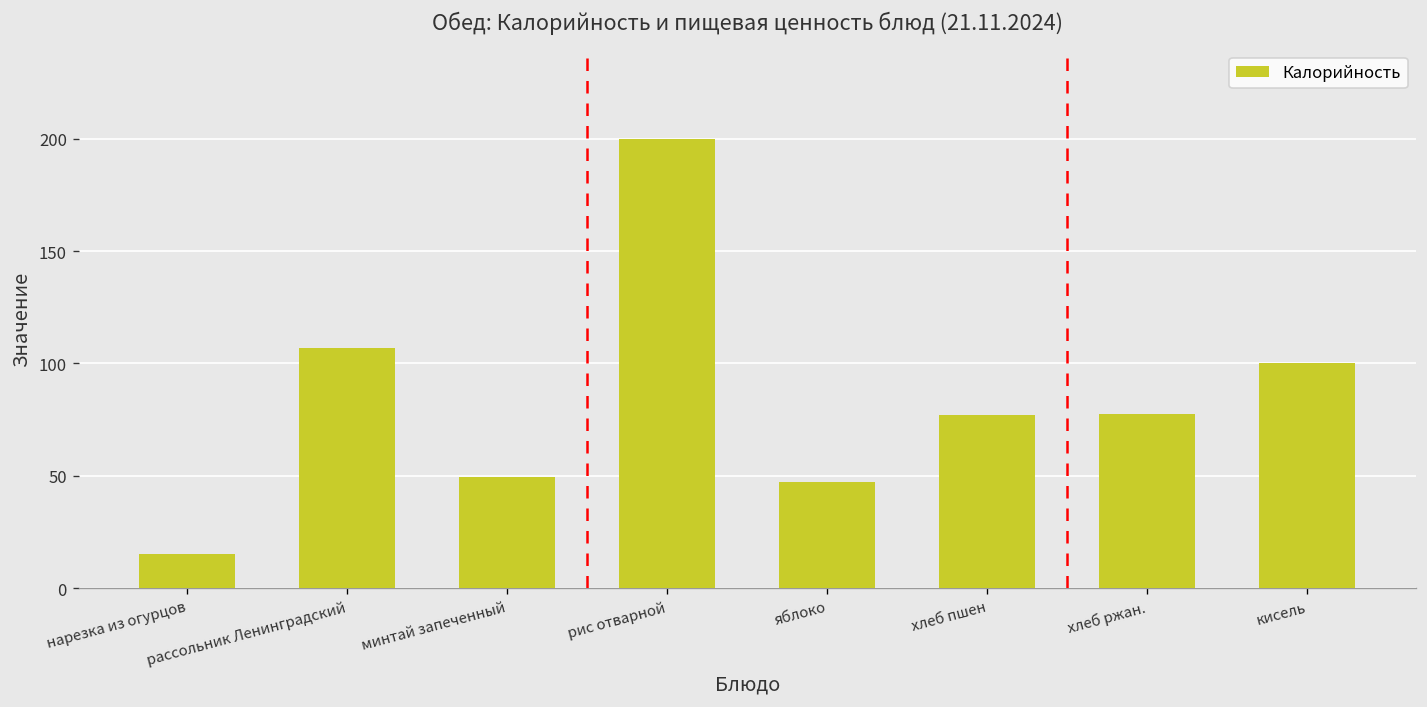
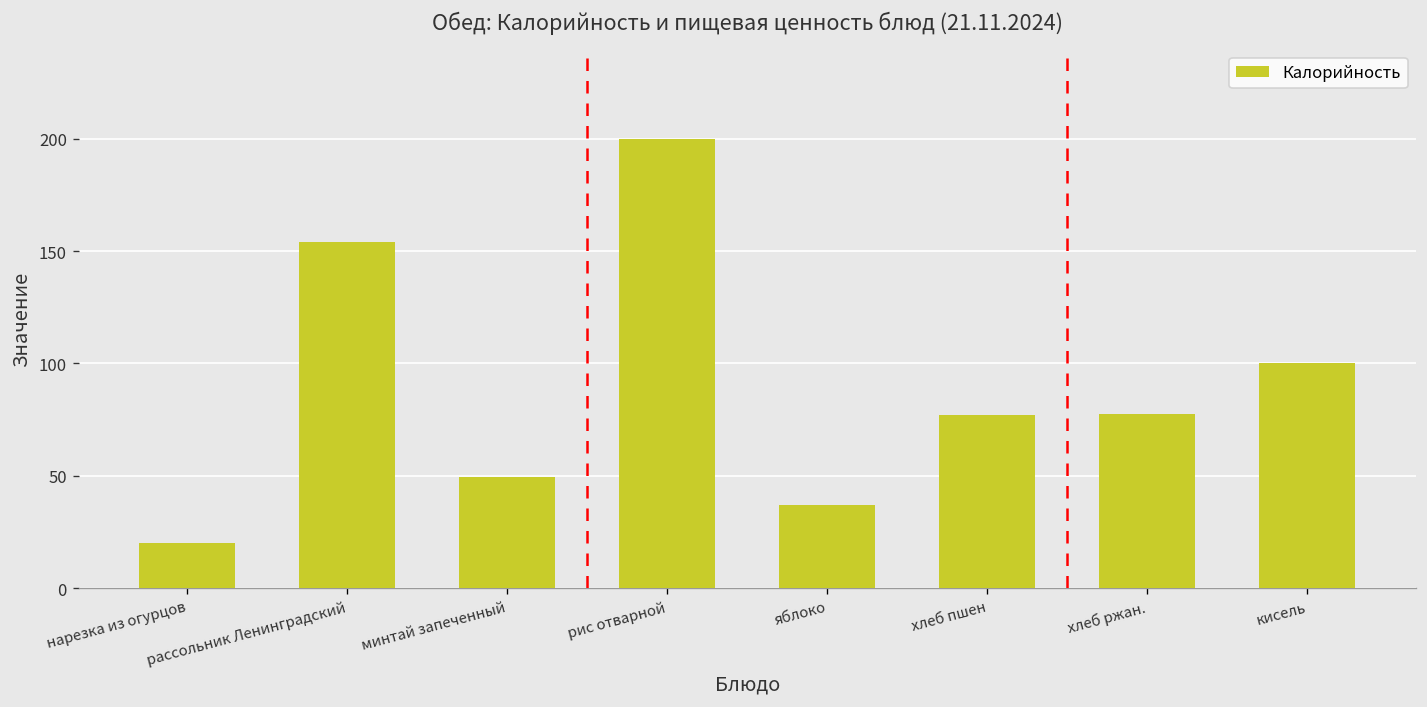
нарезка из огурцов: 15 -> 20
рассольник Ленинградский: 107 -> 154
яблоко: 47 -> 37
